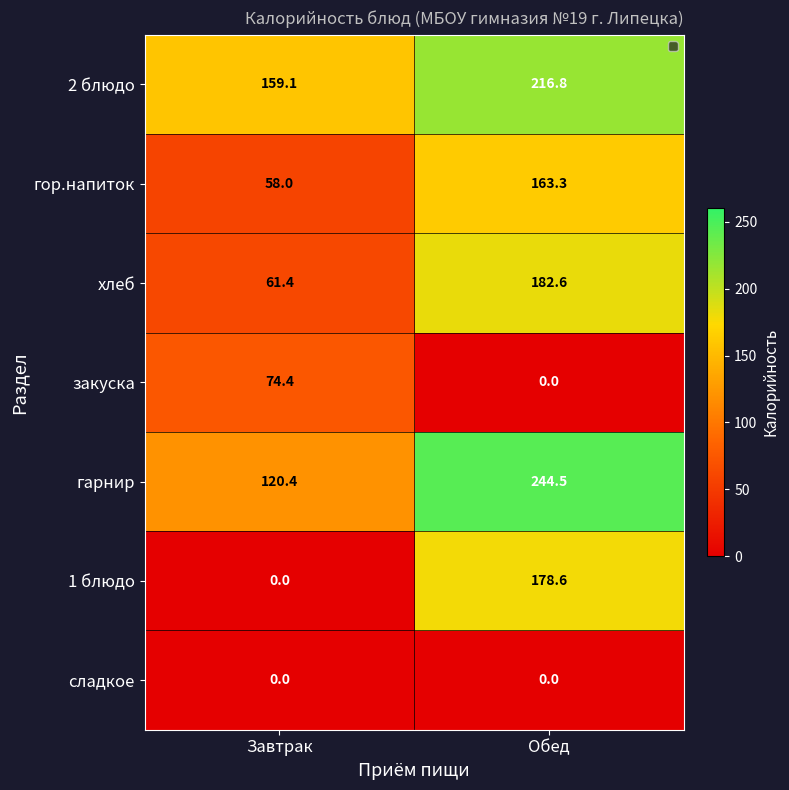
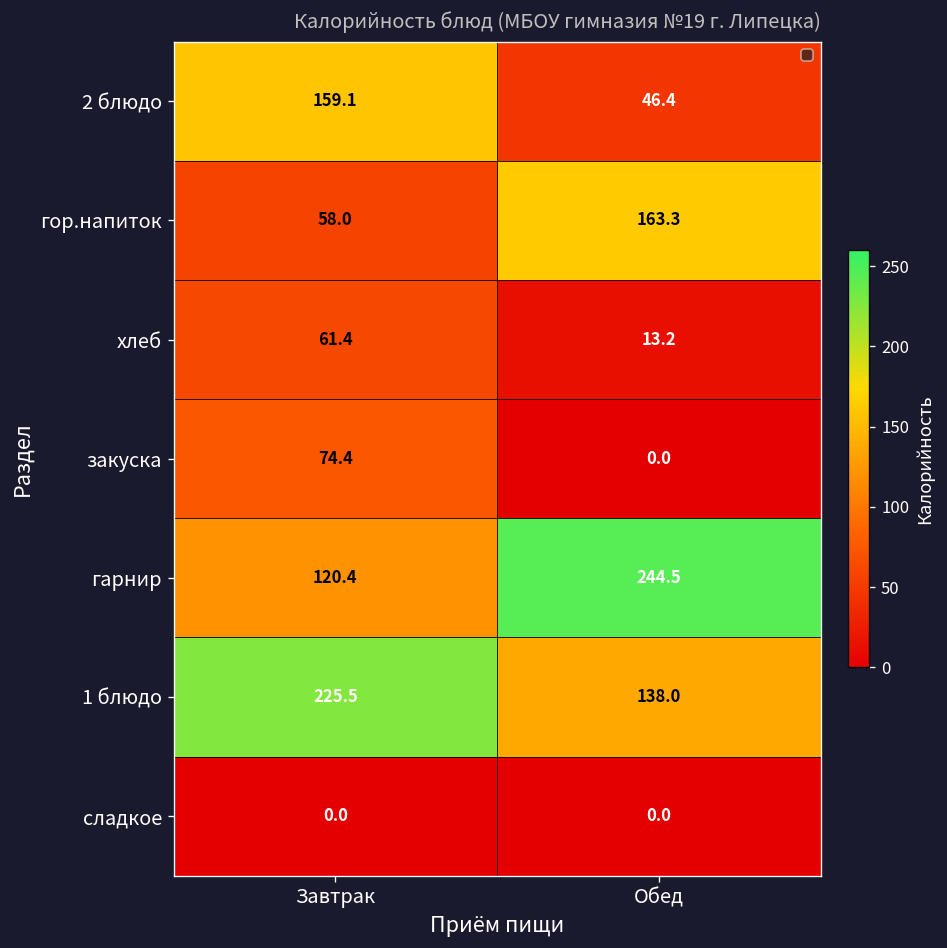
2 блюдо, Обед: 216.8 -> 46.4
хлеб, Обед: 182.6 -> 13.2
1 блюдо, Завтрак: 0.0 -> 225.5
1 блюдо, Обед: 178.6 -> 138.0
